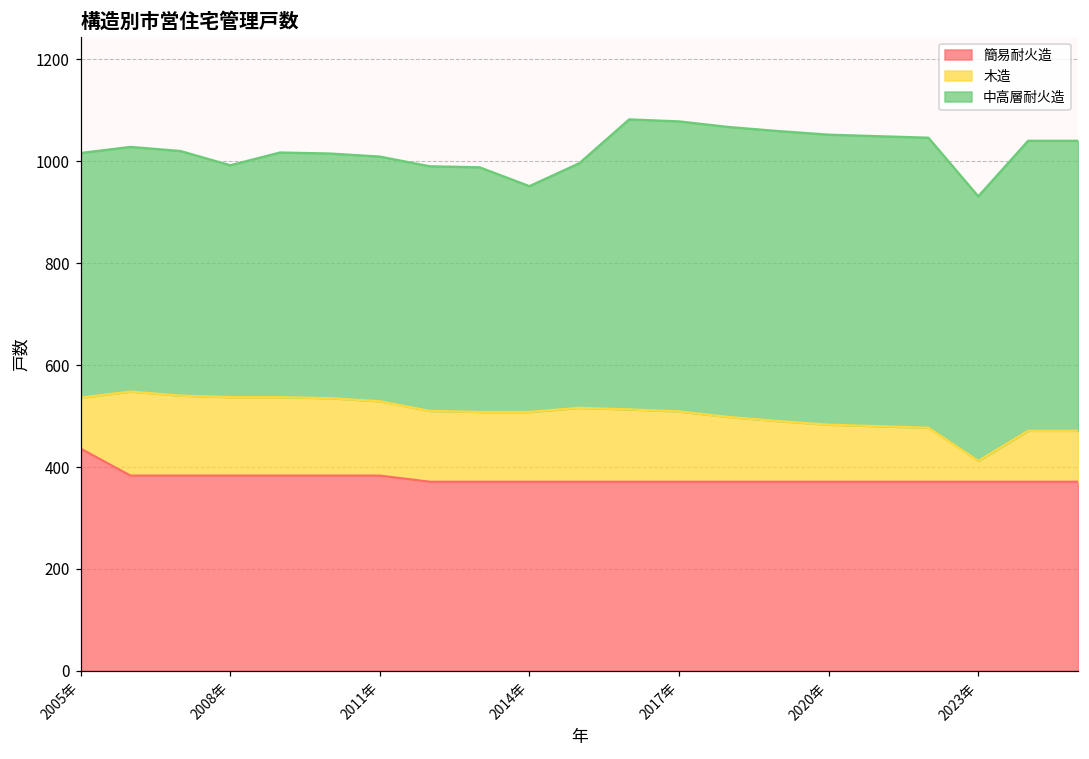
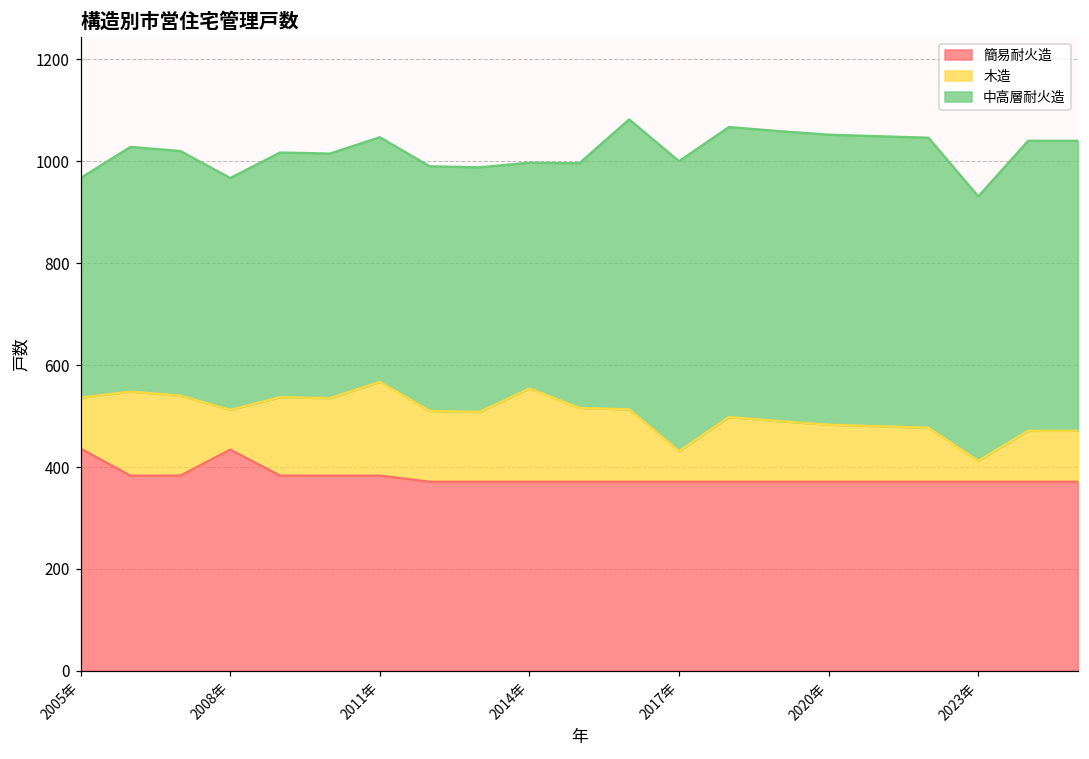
中高層耐火造, 2005年: 480 -> 430
簡易耐火造, 2008年: 380 -> 430
木造, 2008年: 150 -> 80
木造, 2011年: 150 -> 180
木造, 2014年: 140 -> 180
木造, 2017年: 140 -> 60
